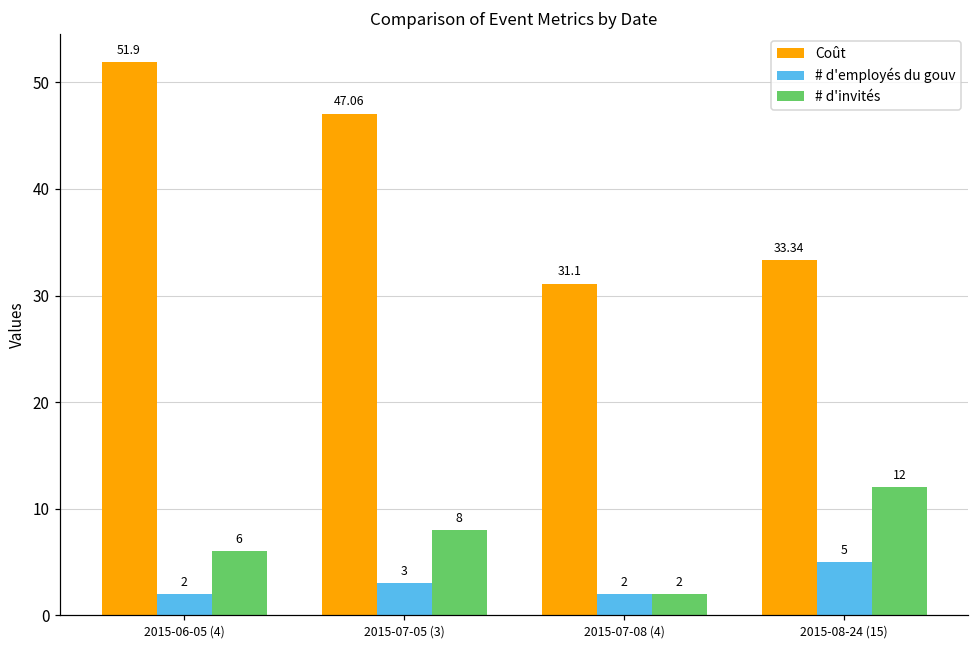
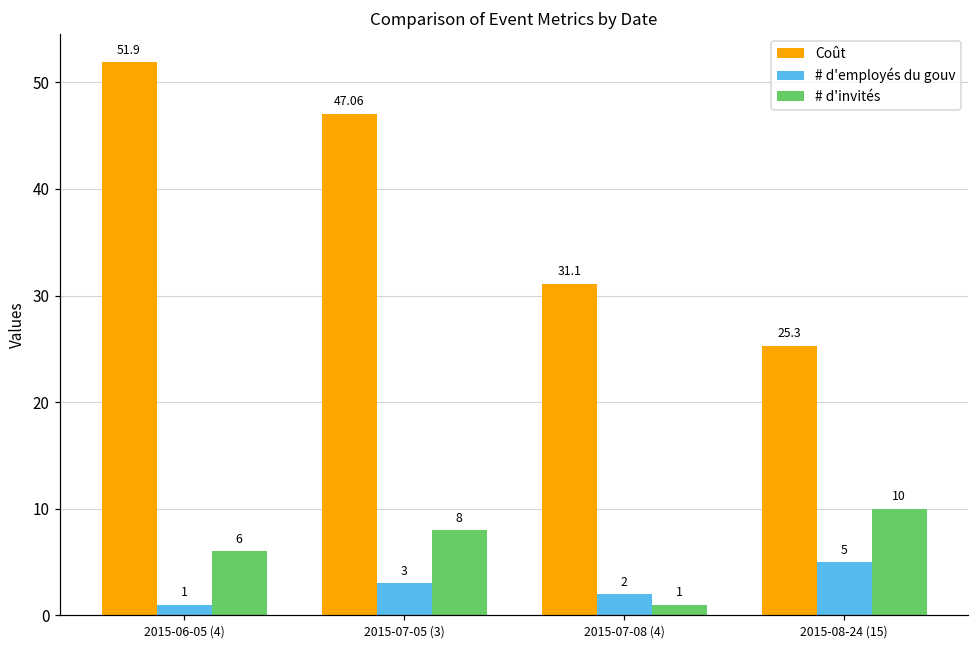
# d'employés du gouv, 2015-06-05 (4): 2 -> 1
# d'invités, 2015-07-08 (4): 2 -> 1
Coût, 2015-08-24 (15): 33.34 -> 25.3
# d'invités, 2015-08-24 (15): 12 -> 10
